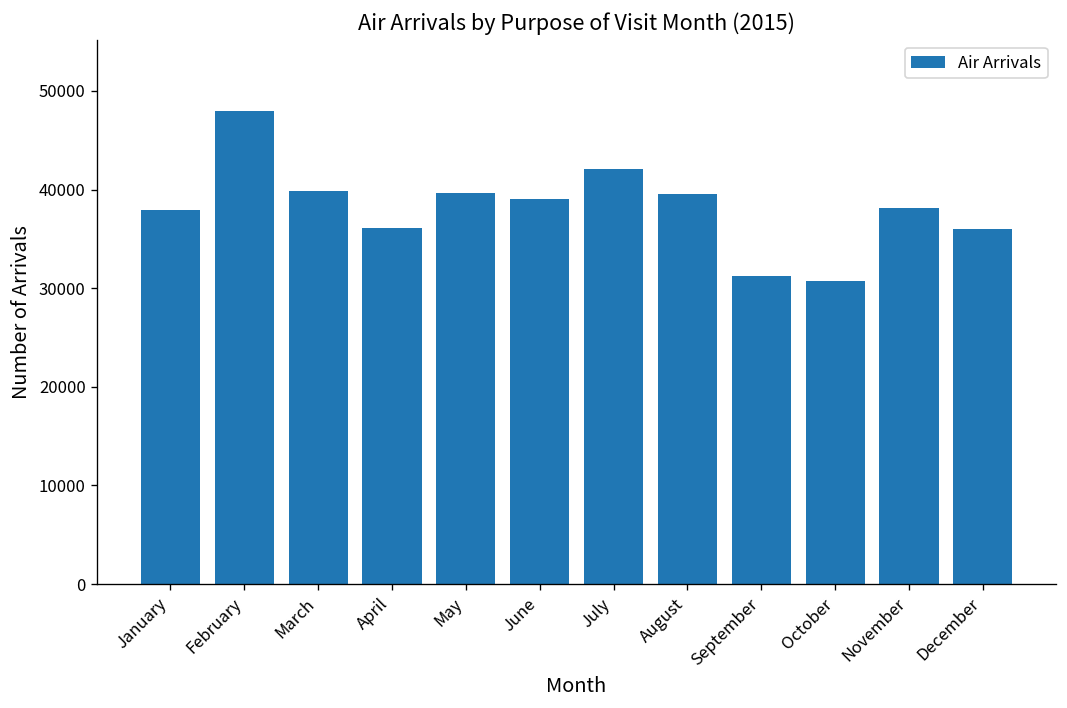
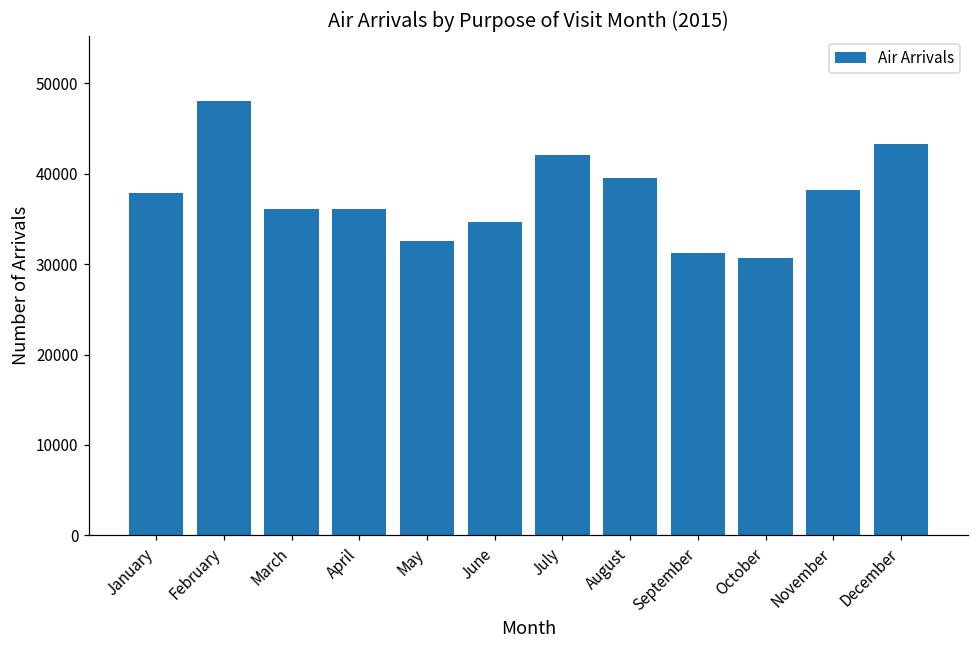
March: 40000 -> 36000
May: 40000 -> 33000
June: 39000 -> 35000
December: 36000 -> 43000
